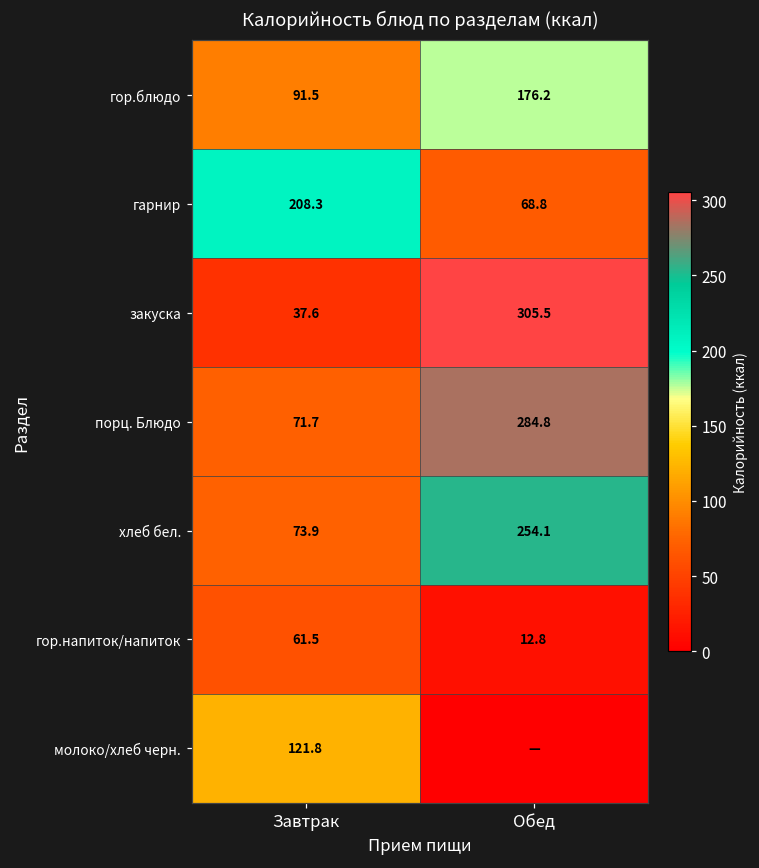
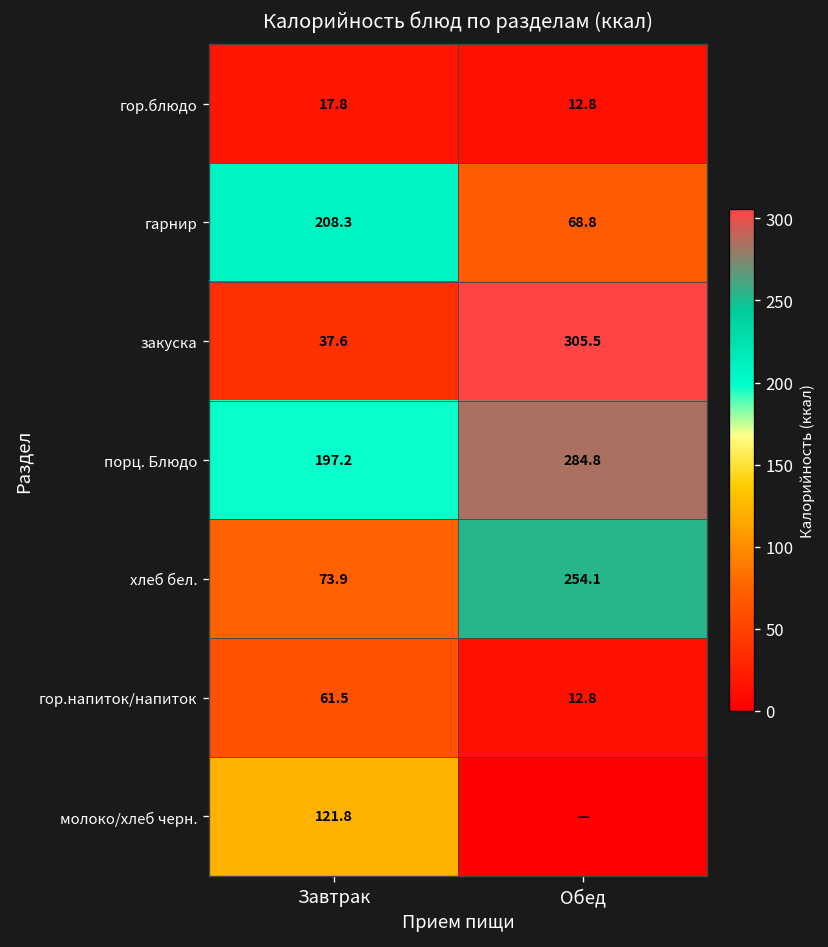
гор.блюдо, Завтрак: 91.5 -> 17.8
гор.блюдо, Обед: 176.2 -> 12.8
порц. Блюдо, Завтрак: 71.7 -> 197.2
